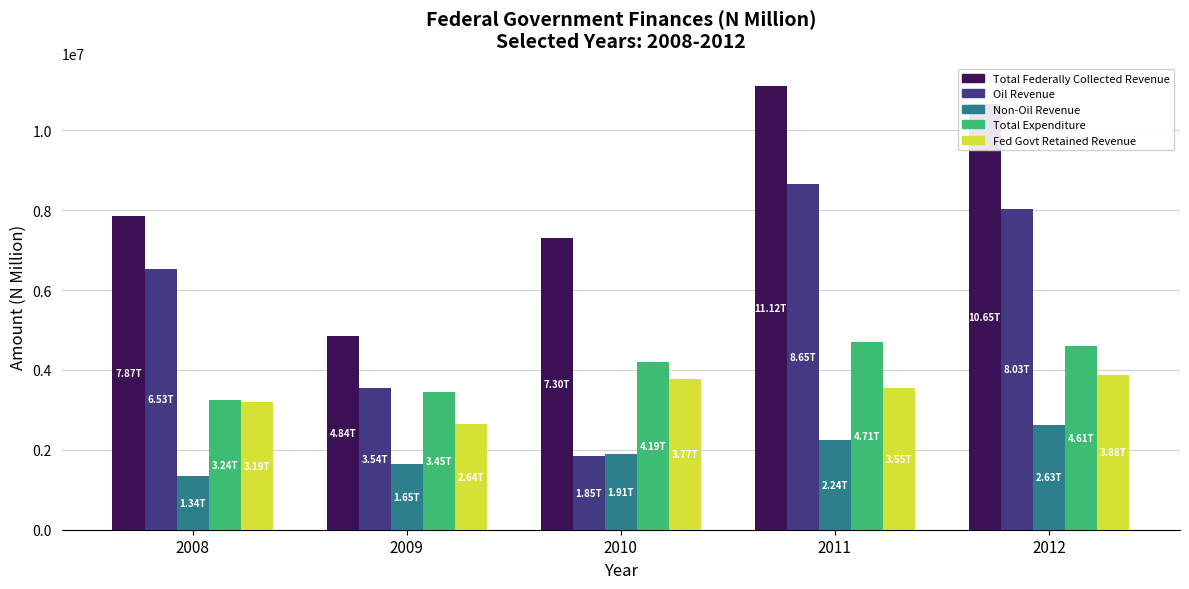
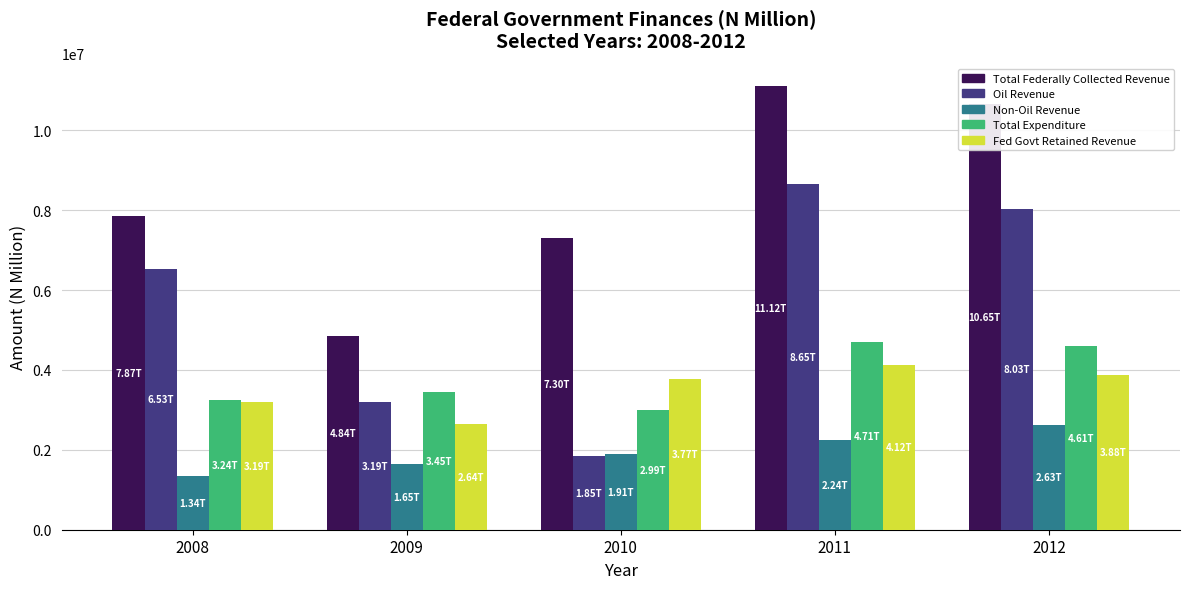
Oil Revenue, 2009: 3.54T -> 3.19T
Total Expenditure, 2010: 4.19T -> 2.99T
Fed Govt Retained Revenue, 2011: 3.55T -> 4.12T
